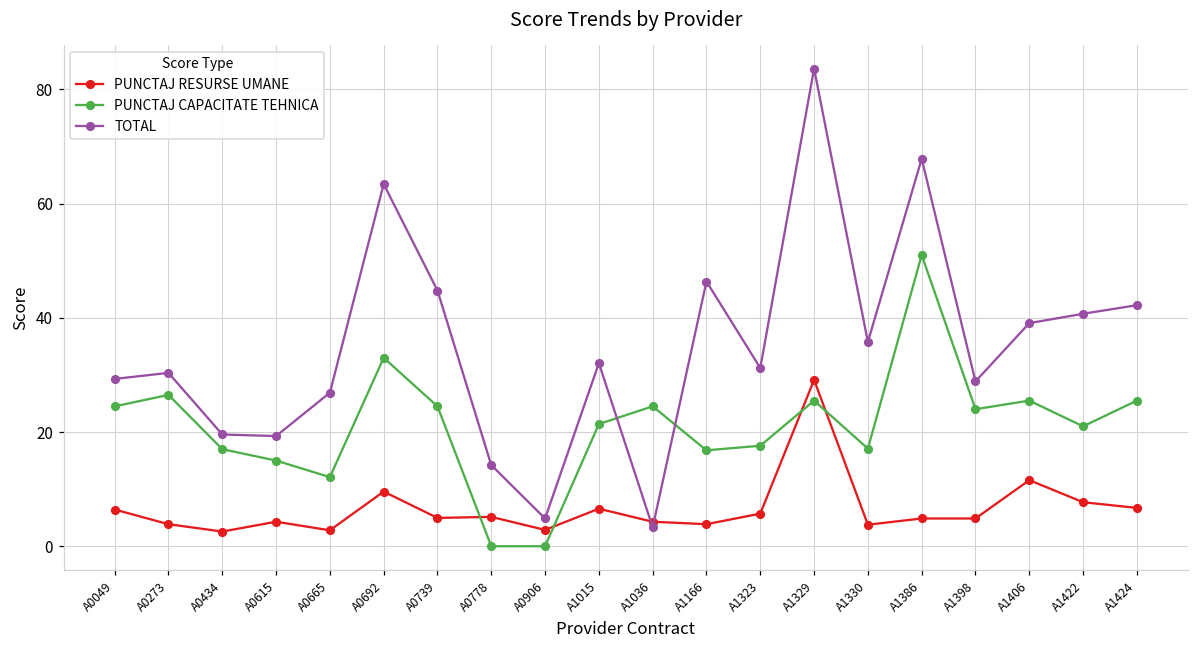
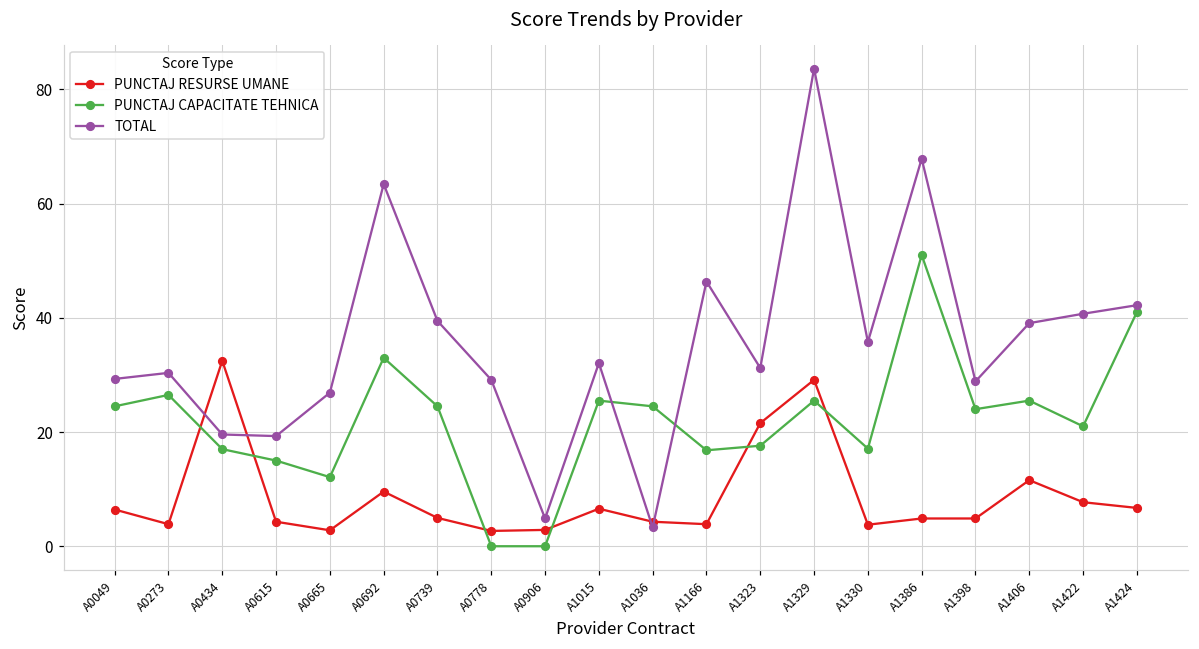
PUNCTAJ RESURSE UMANE, A0434: 3 -> 32
TOTAL, A0739: 45 -> 39
PUNCTAJ RESURSE UMANE, A0778: 5 -> 3
TOTAL, A0778: 14 -> 29
PUNCTAJ CAPACITATE TEHNICA, A1015: 21 -> 26
PUNCTAJ RESURSE UMANE, A1323: 6 -> 22
PUNCTAJ CAPACITATE TEHNICA, A1424: 26 -> 41
